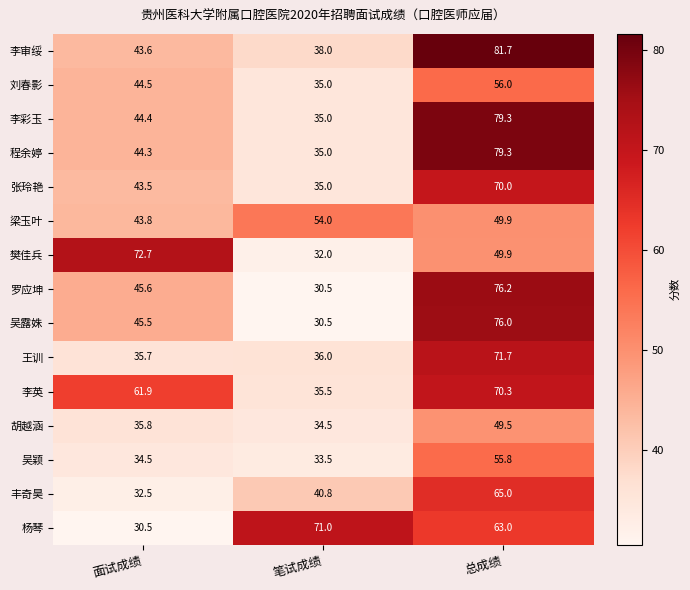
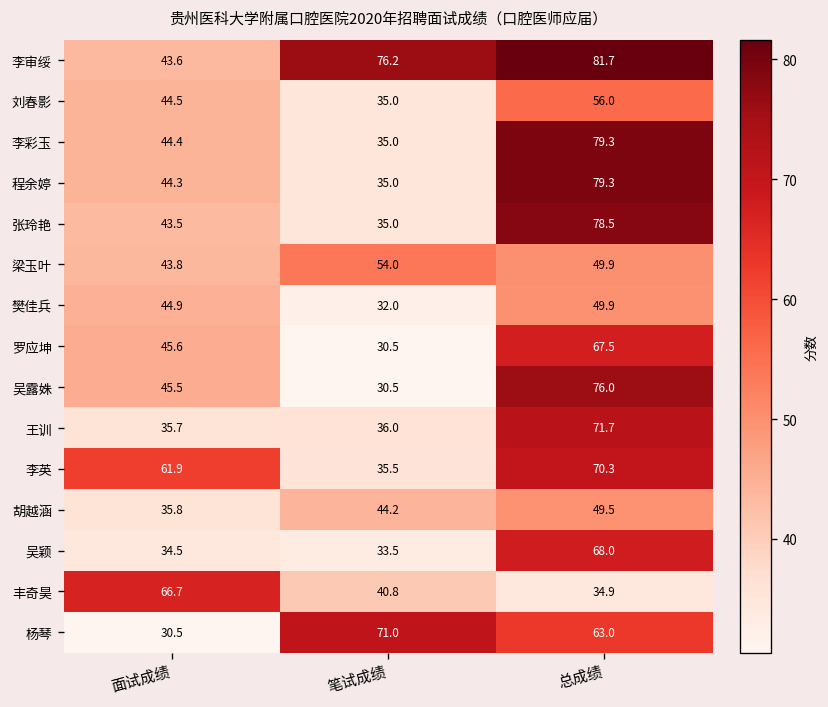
李审绥, 笔试成绩: 38.0 -> 76.2
张玲艳, 总成绩: 70.0 -> 78.5
樊佳兵, 面试成绩: 72.7 -> 44.9
罗应坤, 总成绩: 76.2 -> 67.5
胡越涵, 笔试成绩: 34.5 -> 44.2
吴颖, 总成绩: 55.8 -> 68.0
丰奇昊, 面试成绩: 32.5 -> 66.7
丰奇昊, 总成绩: 65.0 -> 34.9
